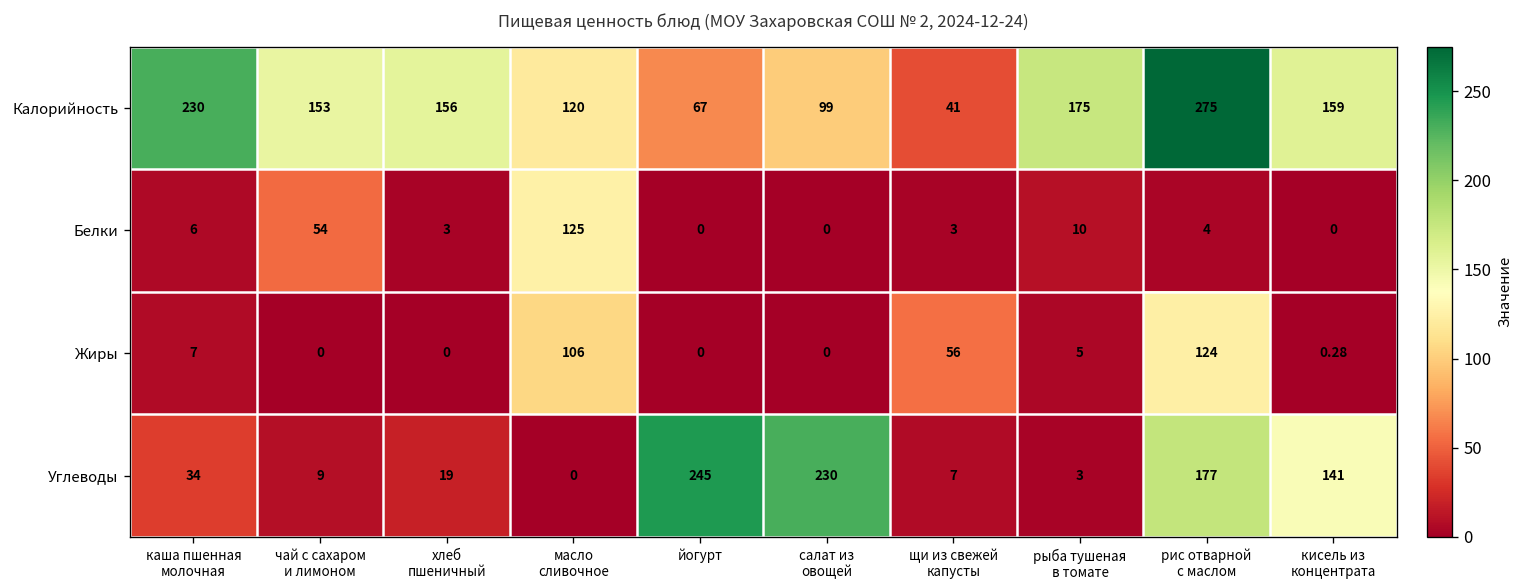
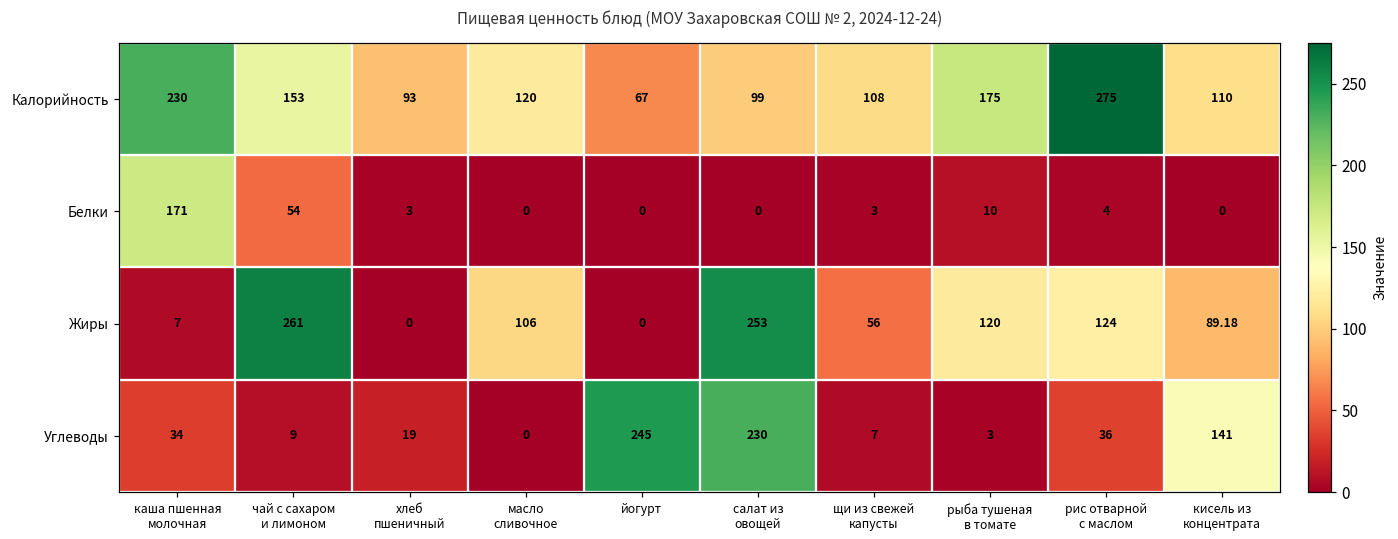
Калорийность, хлеб пшеничный: 156 -> 93
Калорийность, щи из свежей капусты: 41 -> 108
Калорийность, кисель из концентрата: 159 -> 110
Белки, каша пшенная молочная: 6 -> 171
Белки, масло сливочное: 125 -> 0
Жиры, чай с сахаром и лимоном: 0 -> 261
Жиры, салат из овощей: 0 -> 253
Жиры, рыба тушеная в томате: 5 -> 120
Жиры, кисель из концентрата: 0.28 -> 89.18
Углеводы, рис отварной с маслом: 177 -> 36
